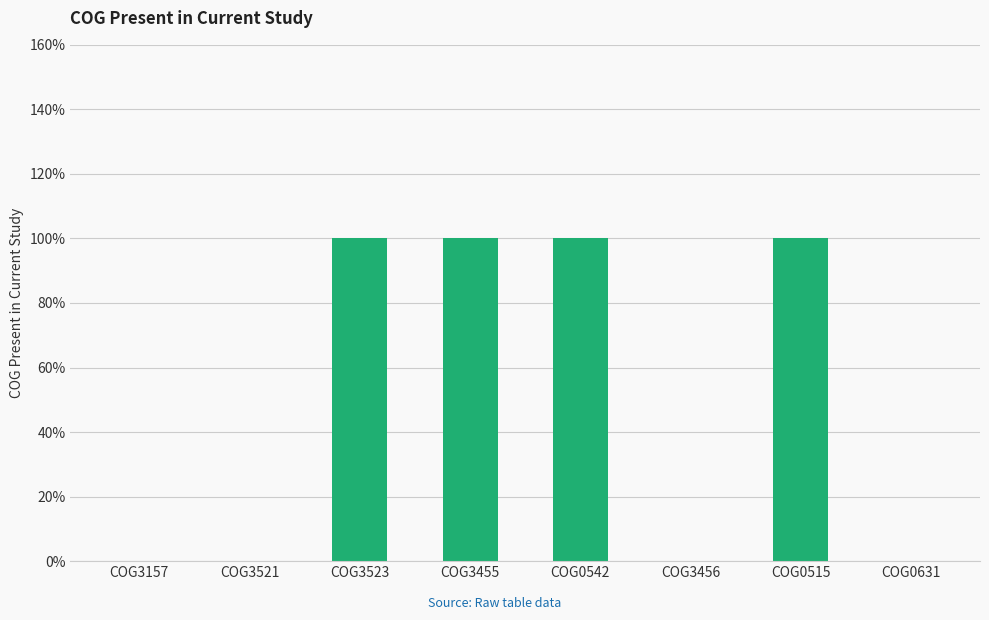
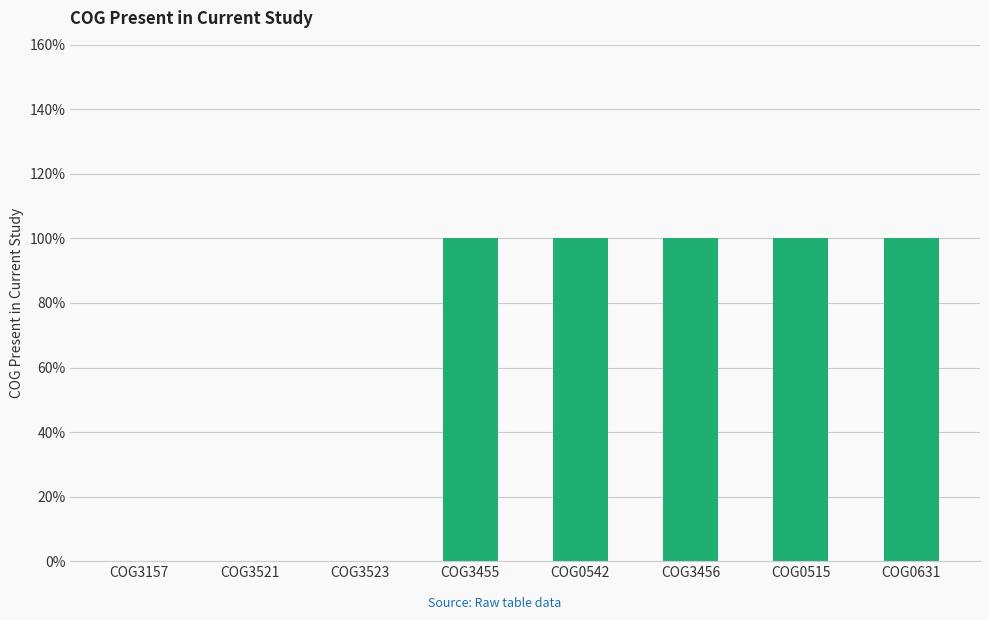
COG3523: 100% -> 0%
COG3456: 0% -> 100%
COG0631: 0% -> 100%
